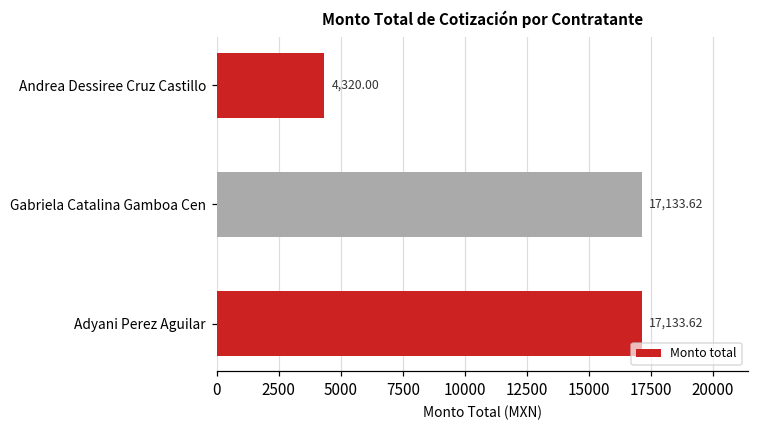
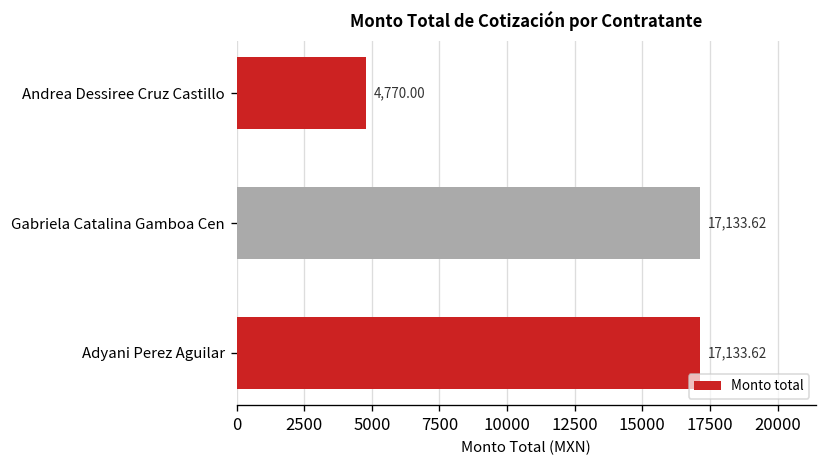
Andrea Dessiree Cruz Castillo: 4,320.00 -> 4,770.00
